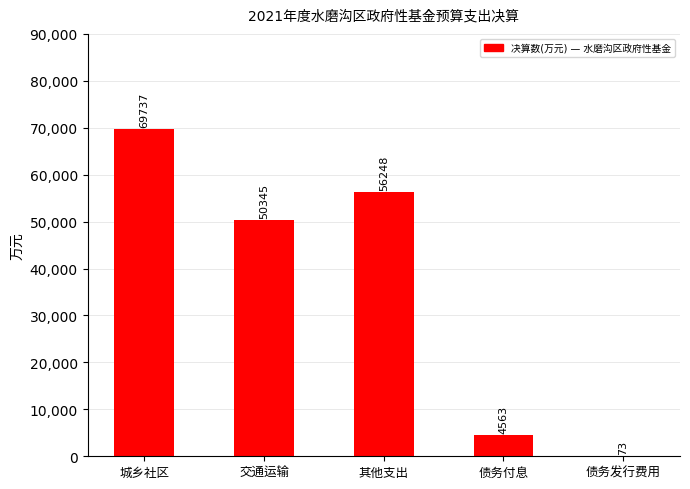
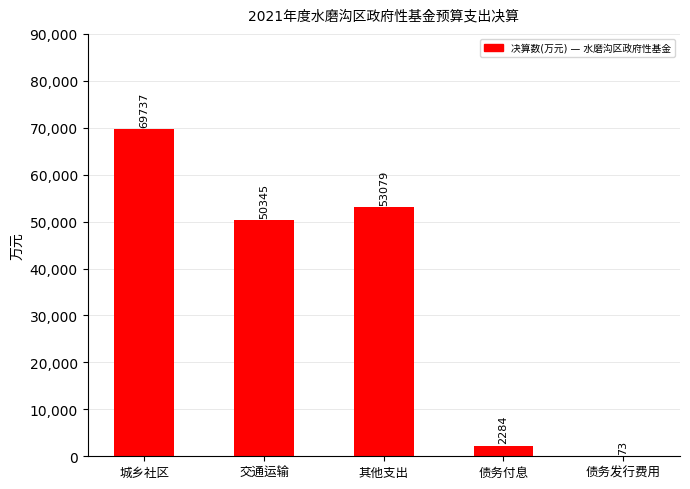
其他支出: 56248 -> 53079
债务付息: 4563 -> 2284
